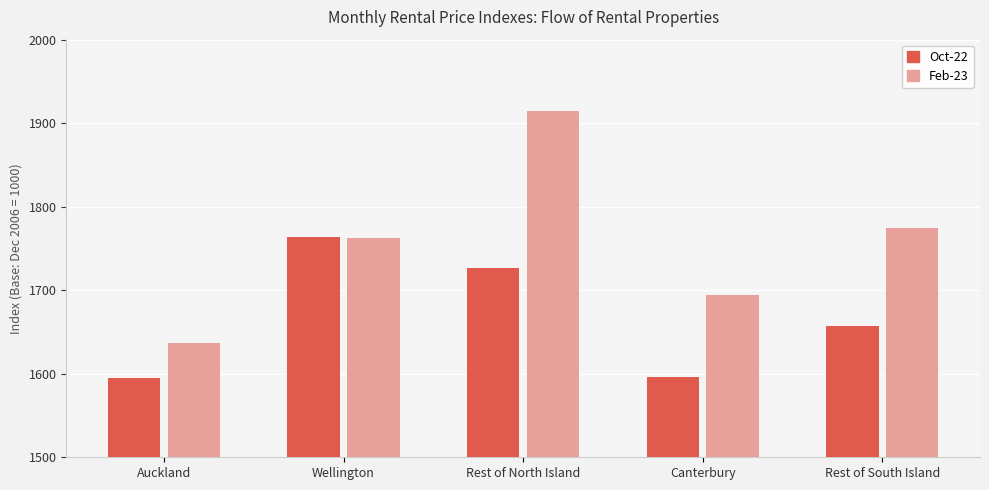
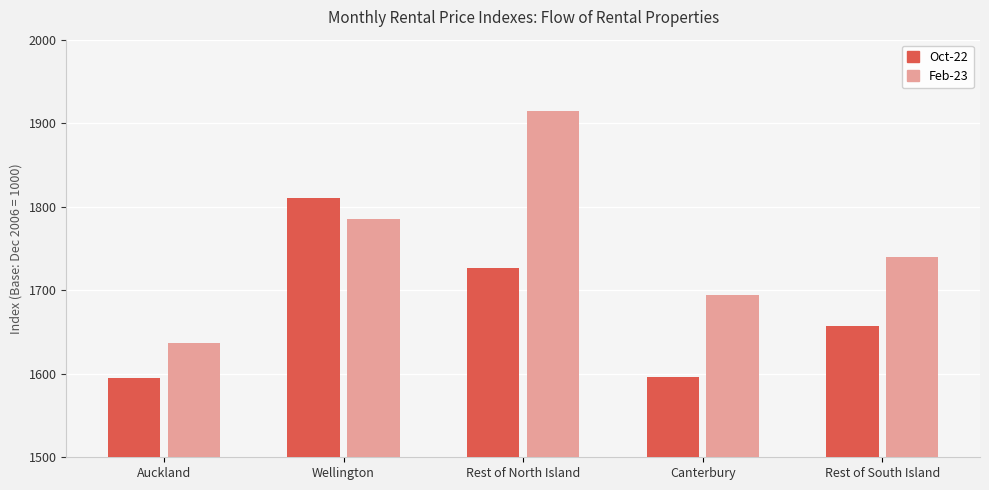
Oct-22, Wellington: 1760 -> 1810
Feb-23, Wellington: 1760 -> 1790
Feb-23, Rest of South Island: 1780 -> 1740
